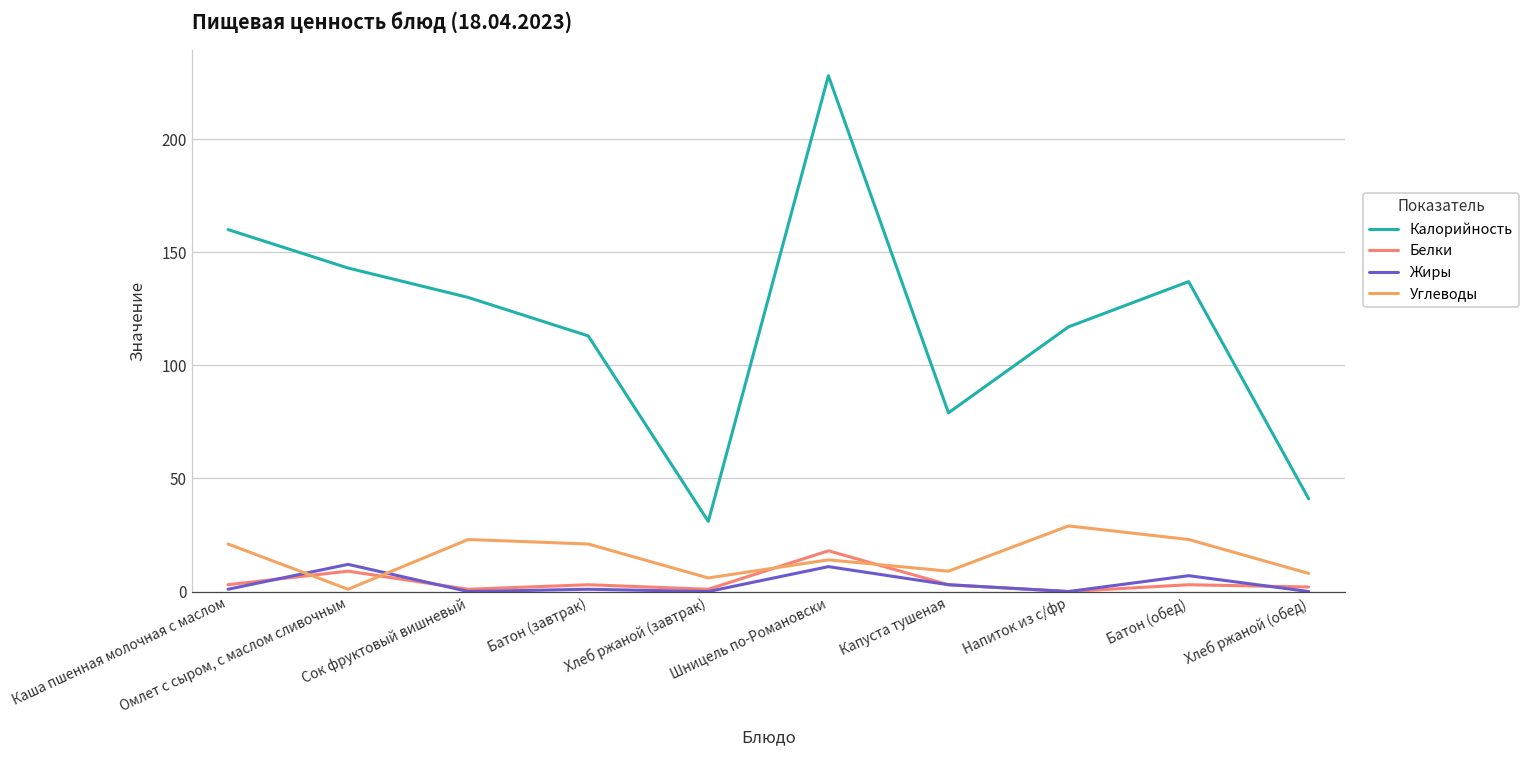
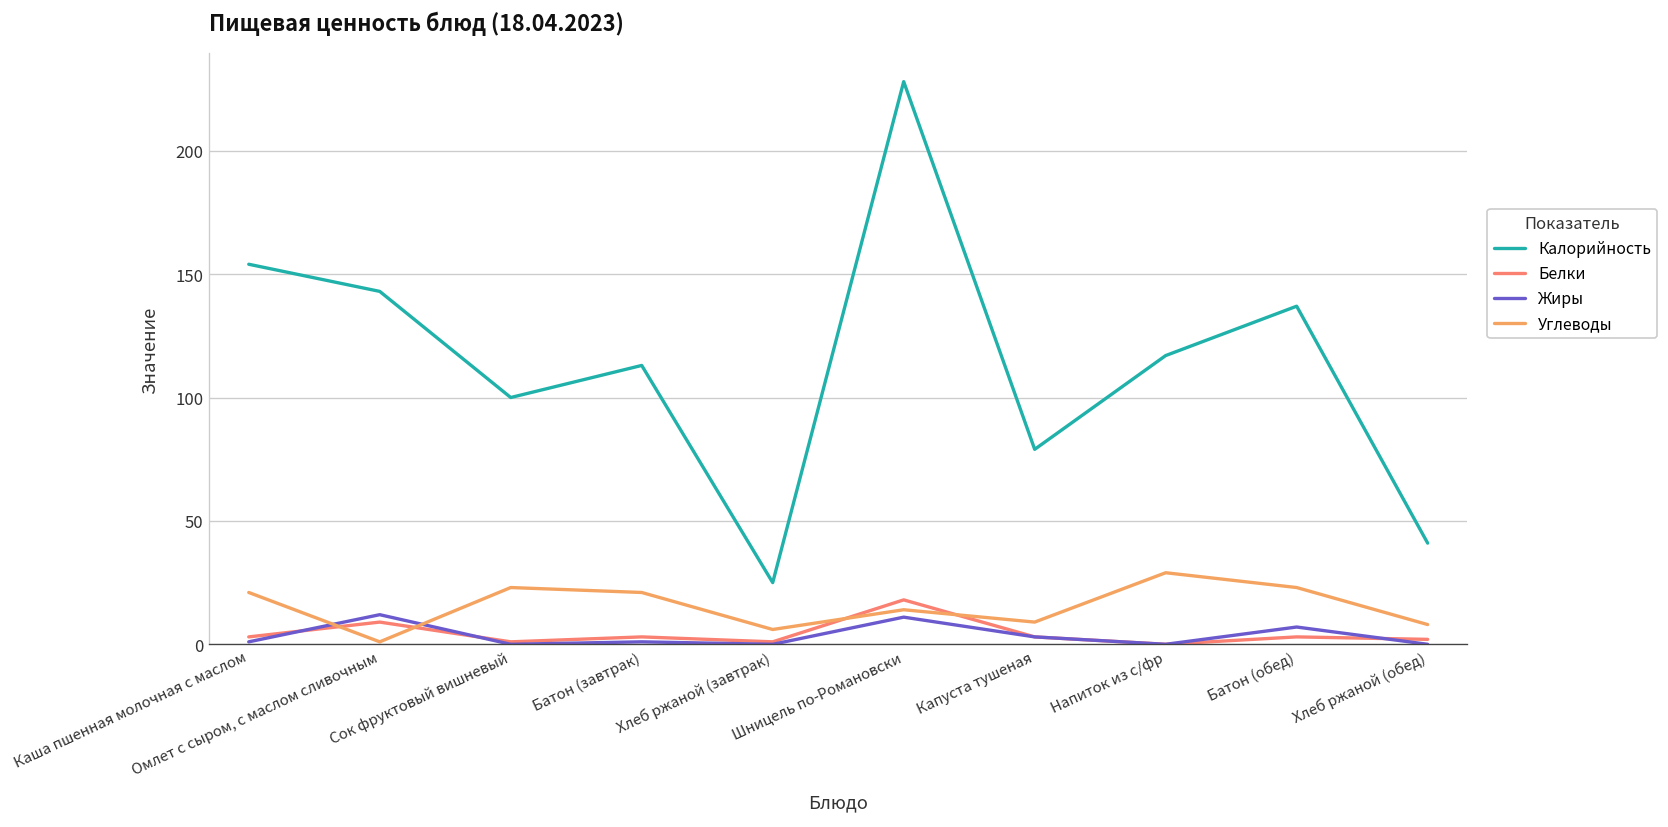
Калорийность, Каша пшенная молочная с маслом: 160 -> 154
Калорийность, Сок фруктовый вишневый: 130 -> 100
Калорийность, Хлеб ржаной (завтрак): 31 -> 25
